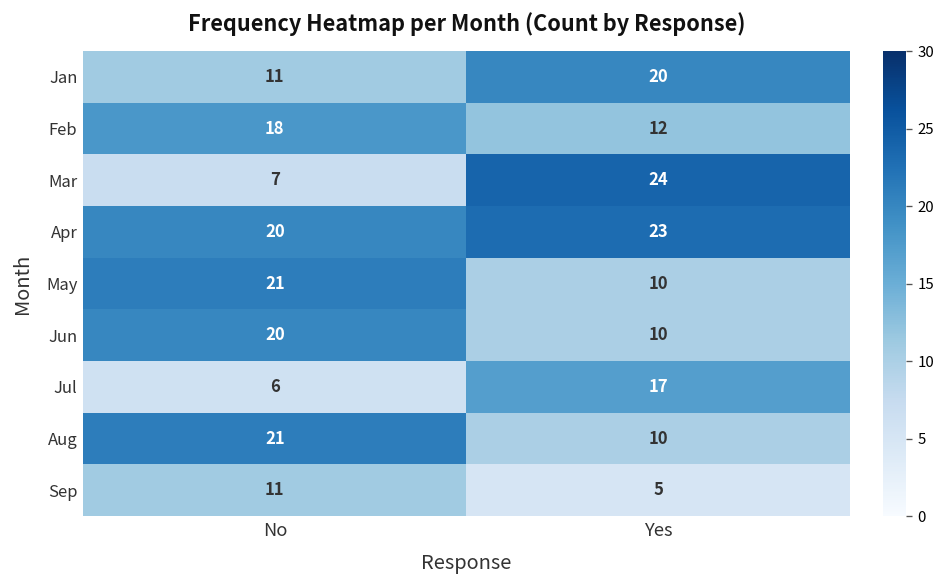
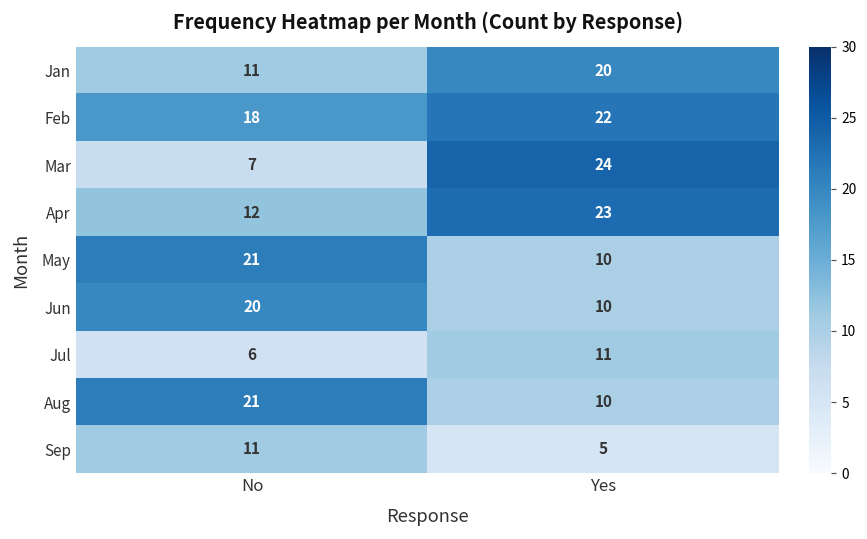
Feb, Yes: 12 -> 22
Apr, No: 20 -> 12
Jul, Yes: 17 -> 11
